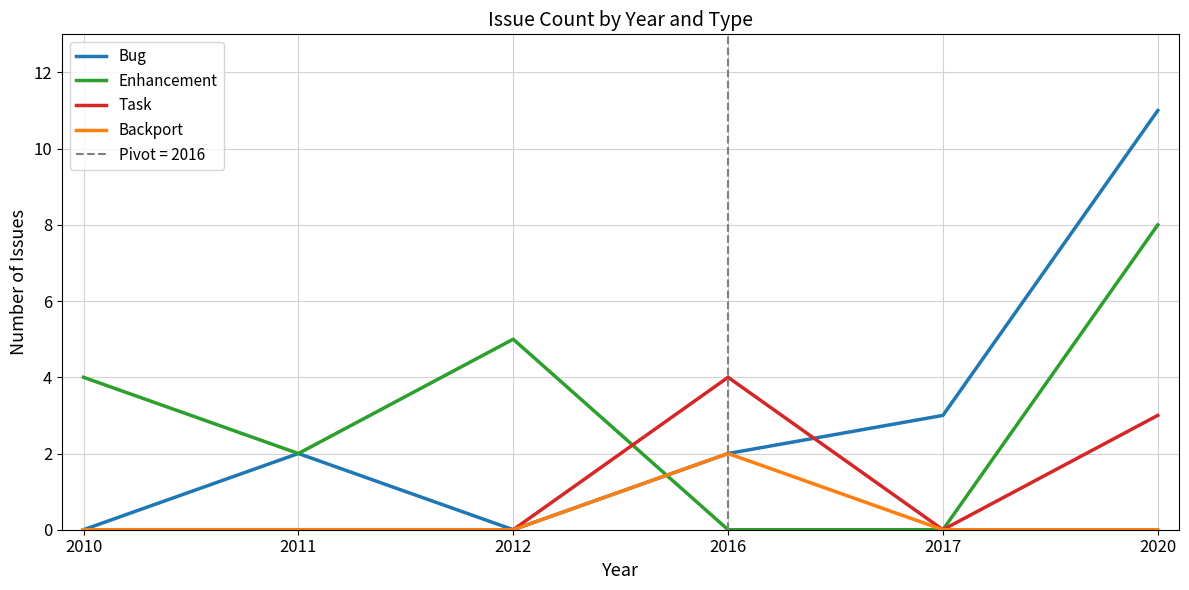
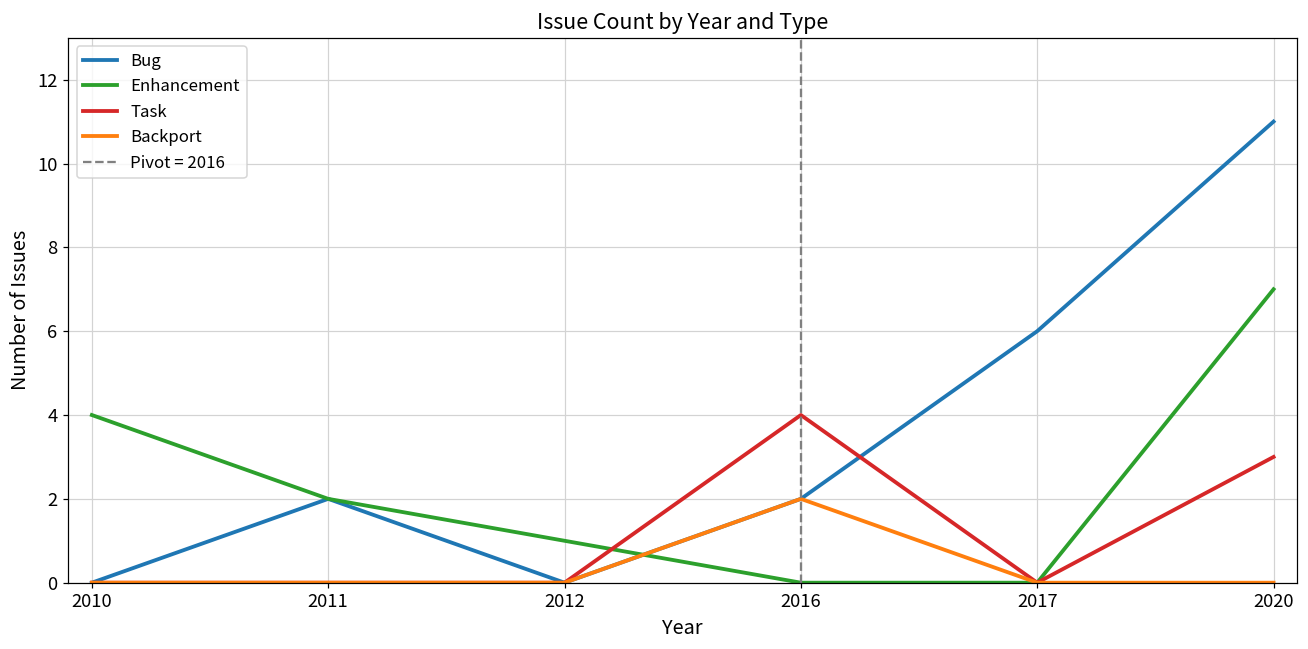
Enhancement, 2012: 5 -> 1
Bug, 2017: 3 -> 6
Enhancement, 2020: 8 -> 7
